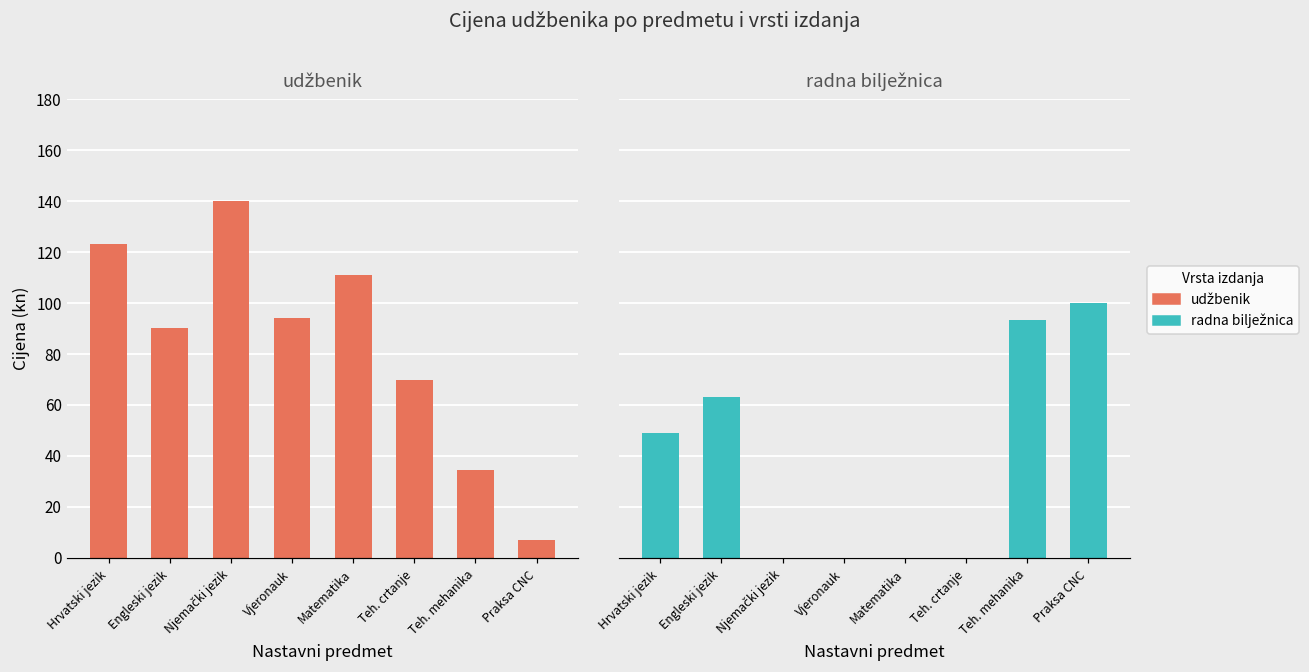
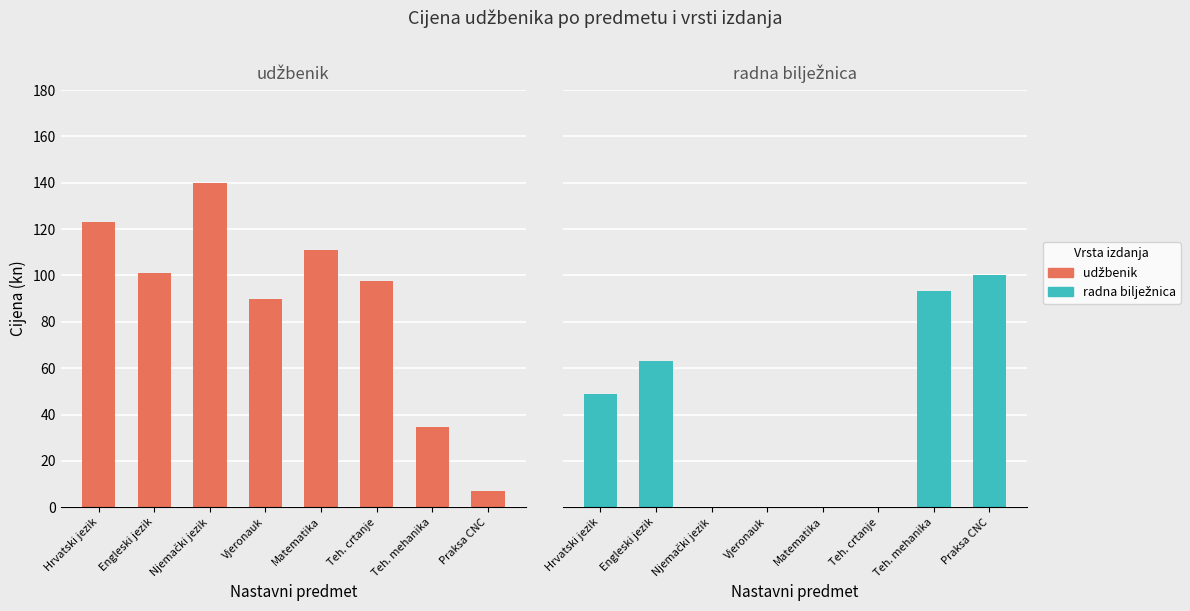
udžbenik, Engleski jezik: 90 -> 101
udžbenik, Vjeronauk: 94 -> 90
udžbenik, Teh. crtanje: 70 -> 98
